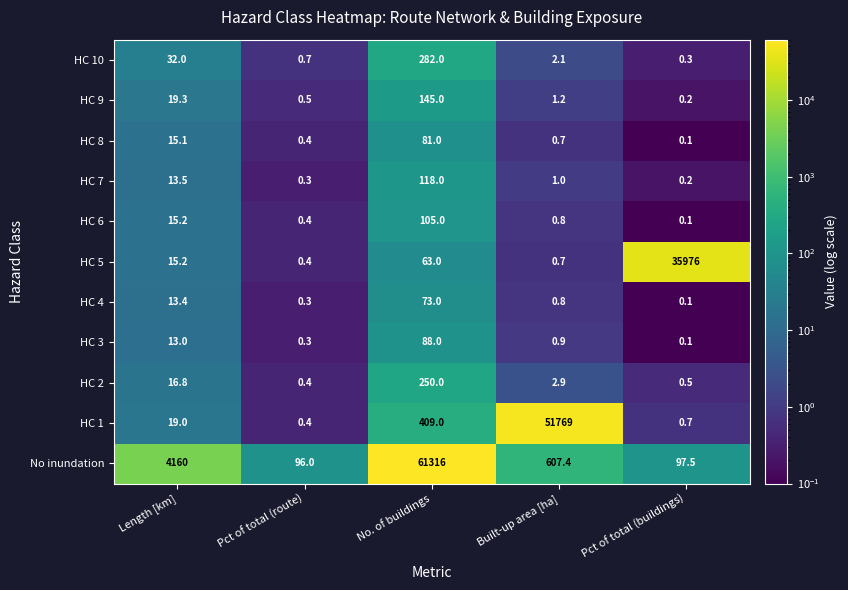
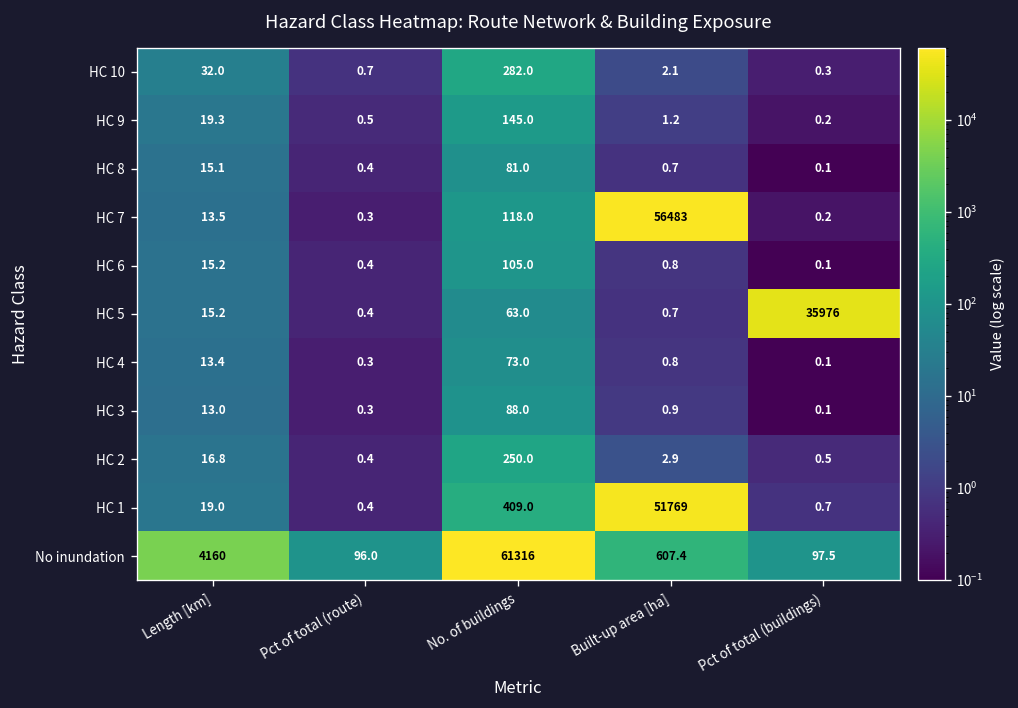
HC 7, Built-up area [ha]: 1.0 -> 56483
